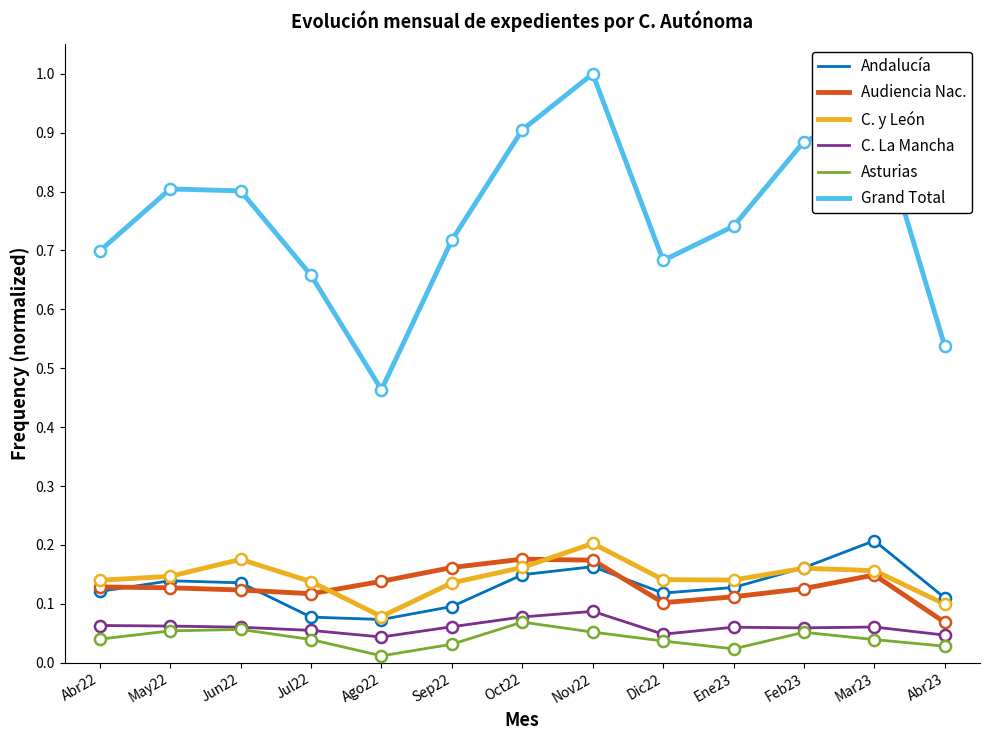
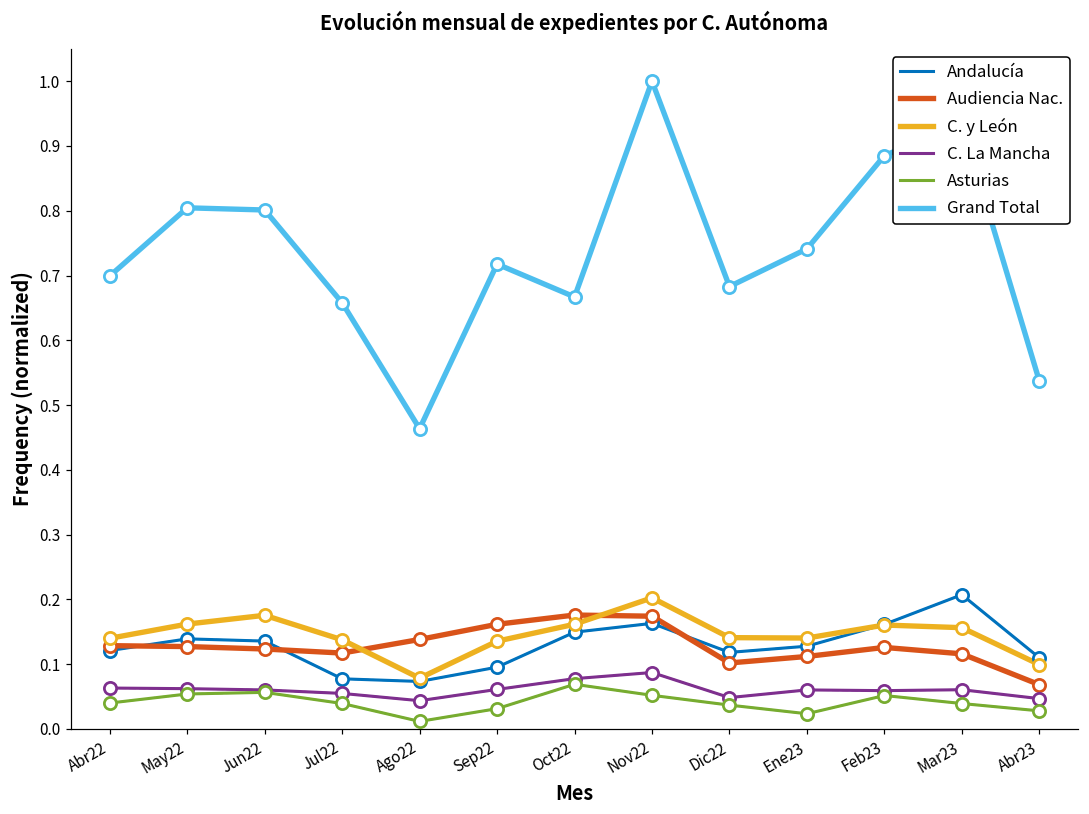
C. y León, May22: 0.15 -> 0.16
Grand Total, Oct22: 0.90 -> 0.67
Audiencia Nac., Mar23: 0.15 -> 0.12
